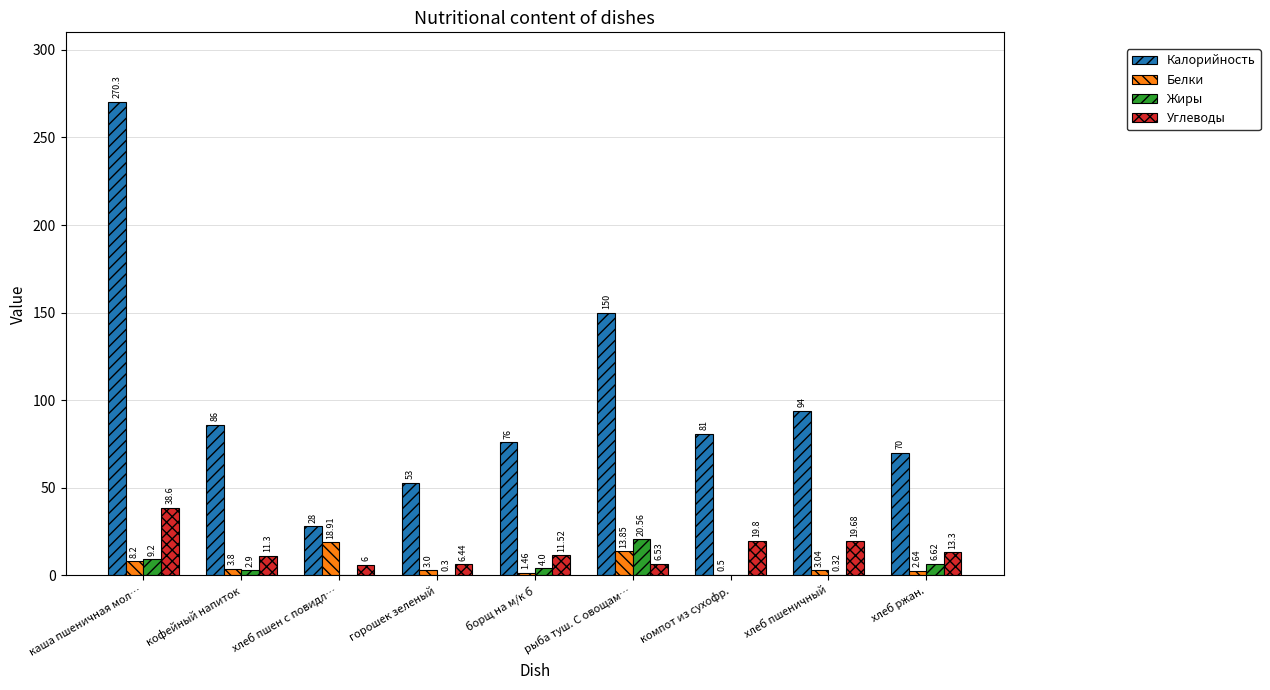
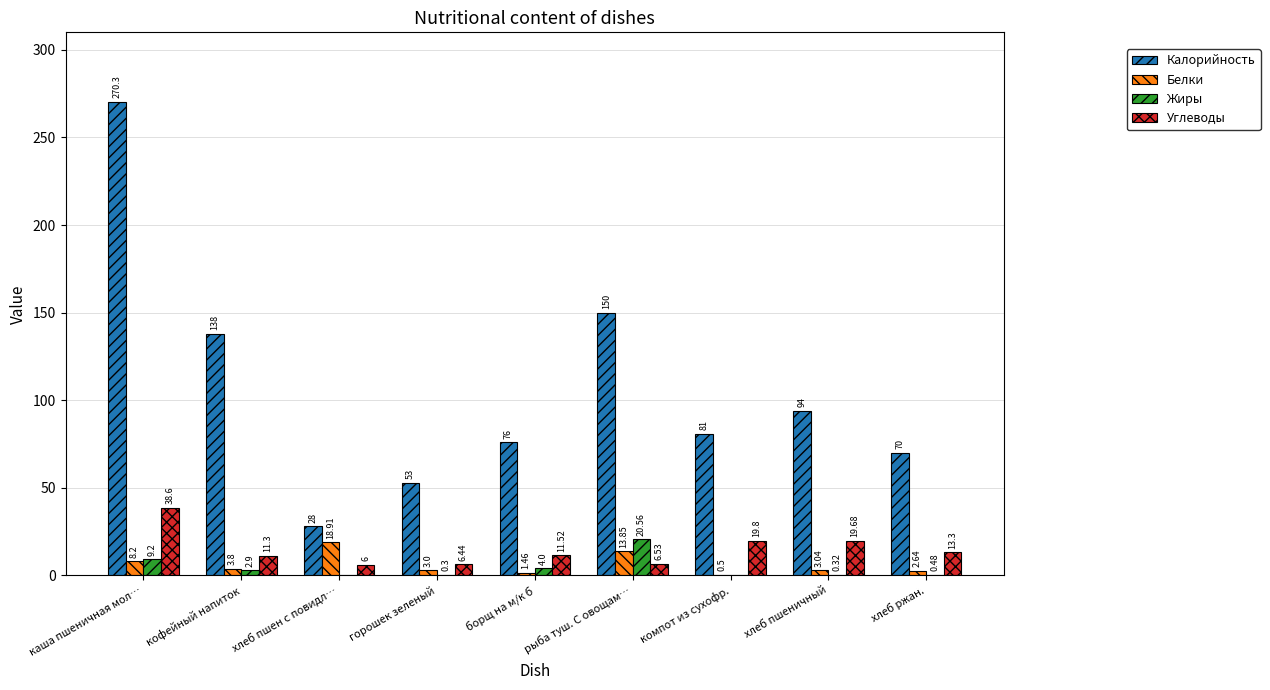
Калорийность, кофейный напиток: 86 -> 138
Жиры, хлеб ржан.: 6.62 -> 0.48
